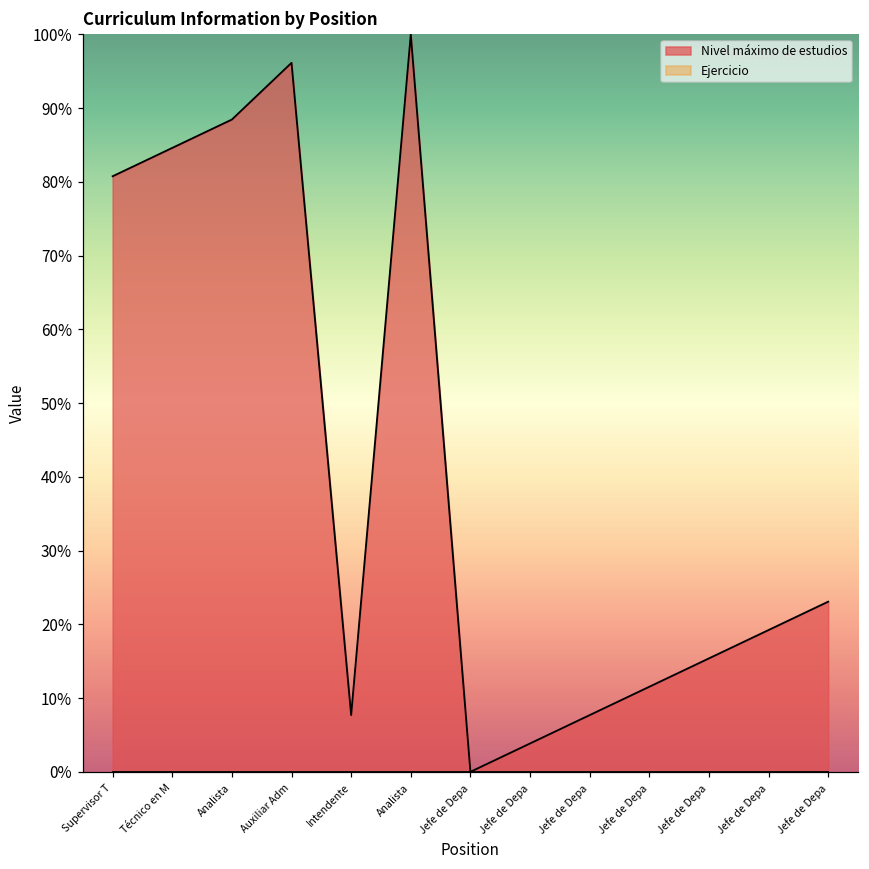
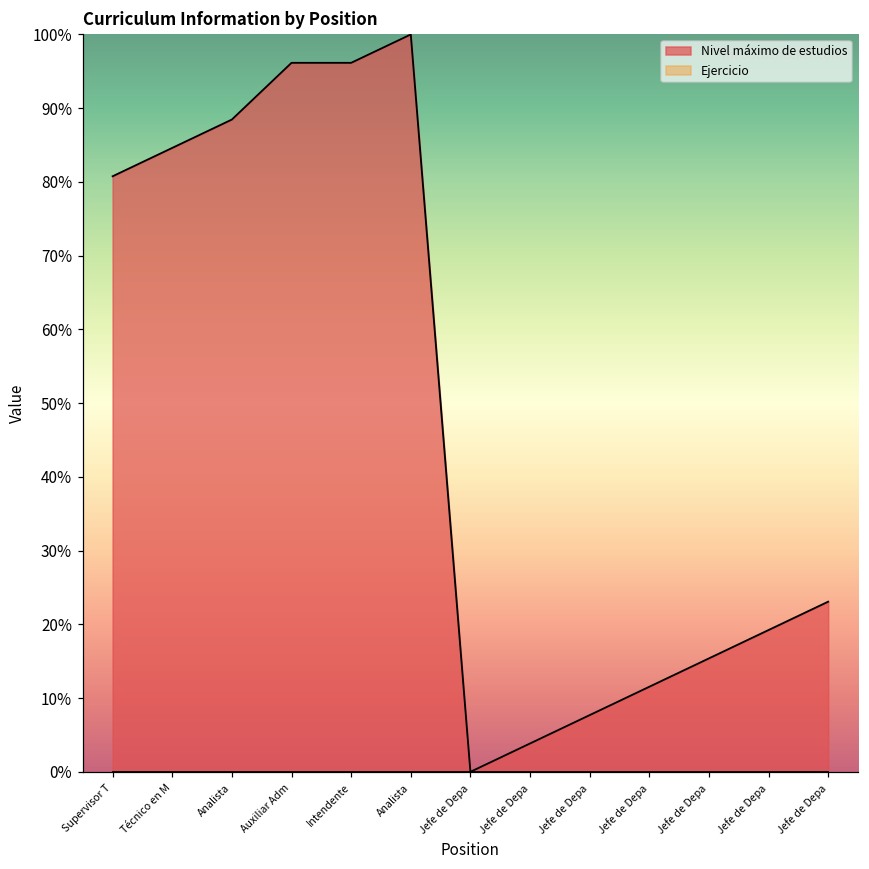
Nivel máximo de estudios, Intendente: 8% -> 96%
